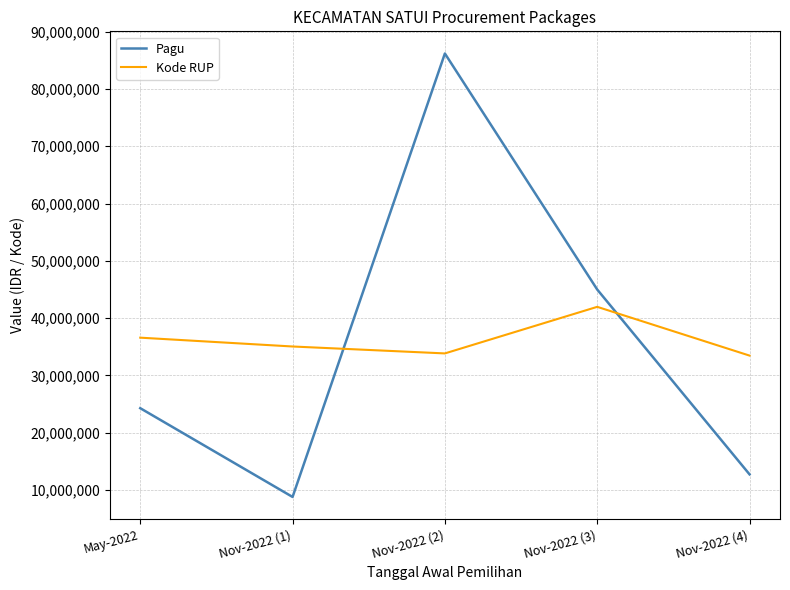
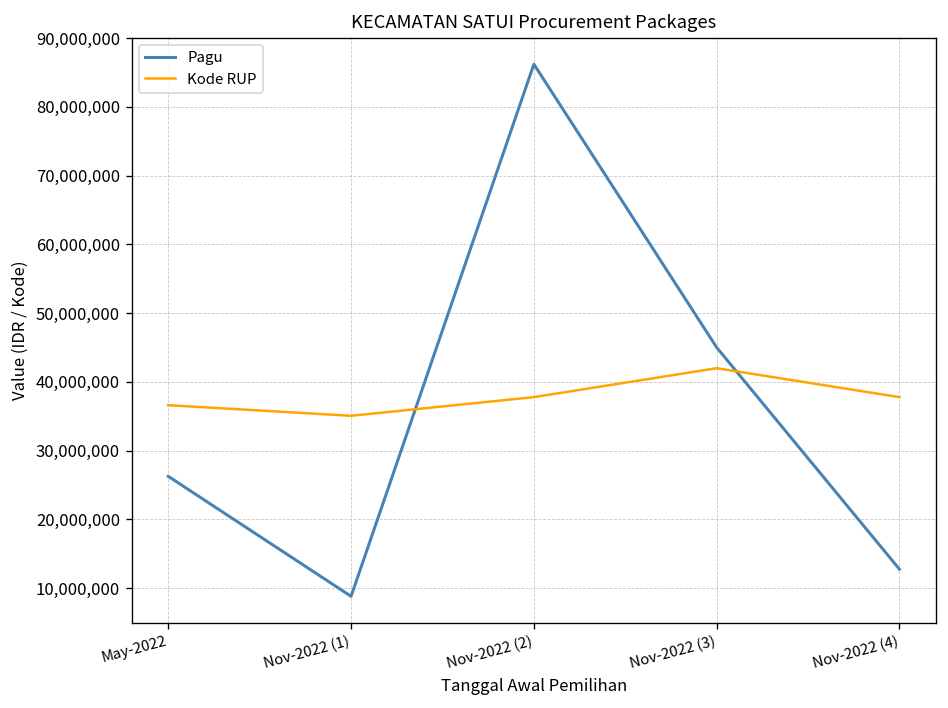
Pagu, May-2022: 24,000,000 -> 26,000,000
Kode RUP, Nov-2022 (2): 34,000,000 -> 38,000,000
Kode RUP, Nov-2022 (4): 33,000,000 -> 38,000,000
